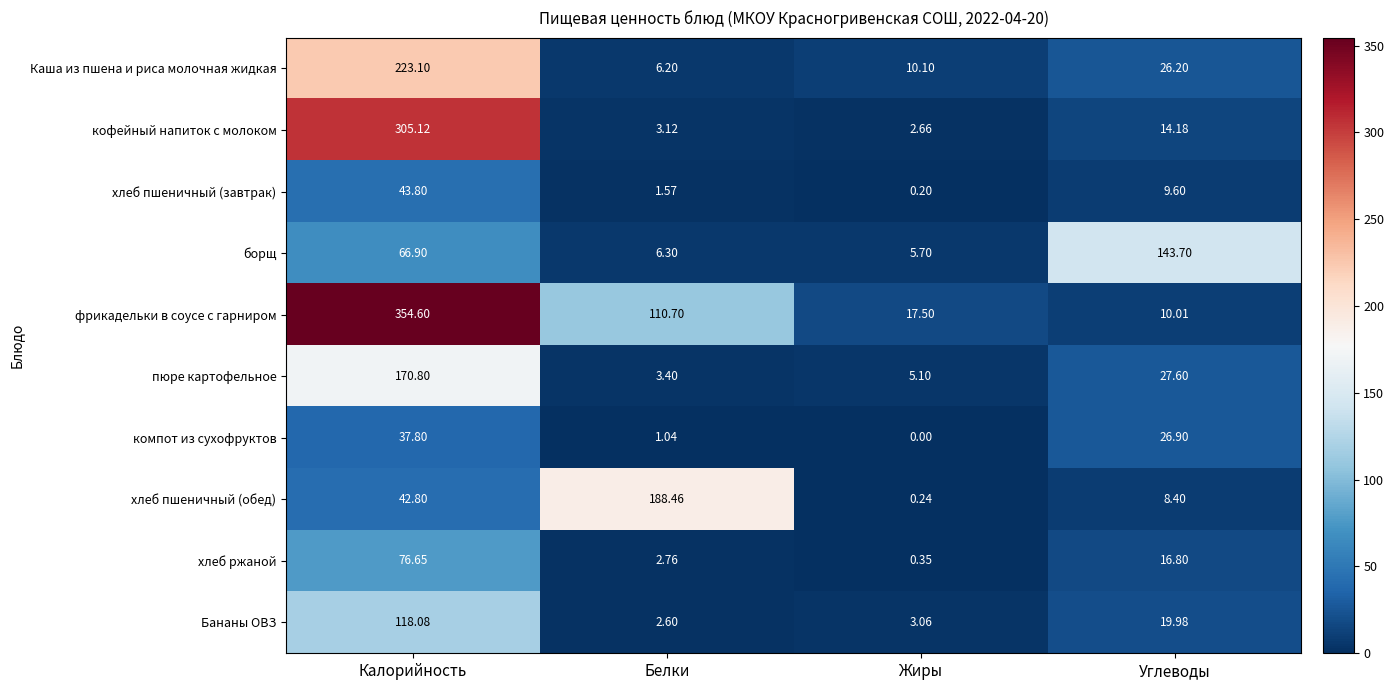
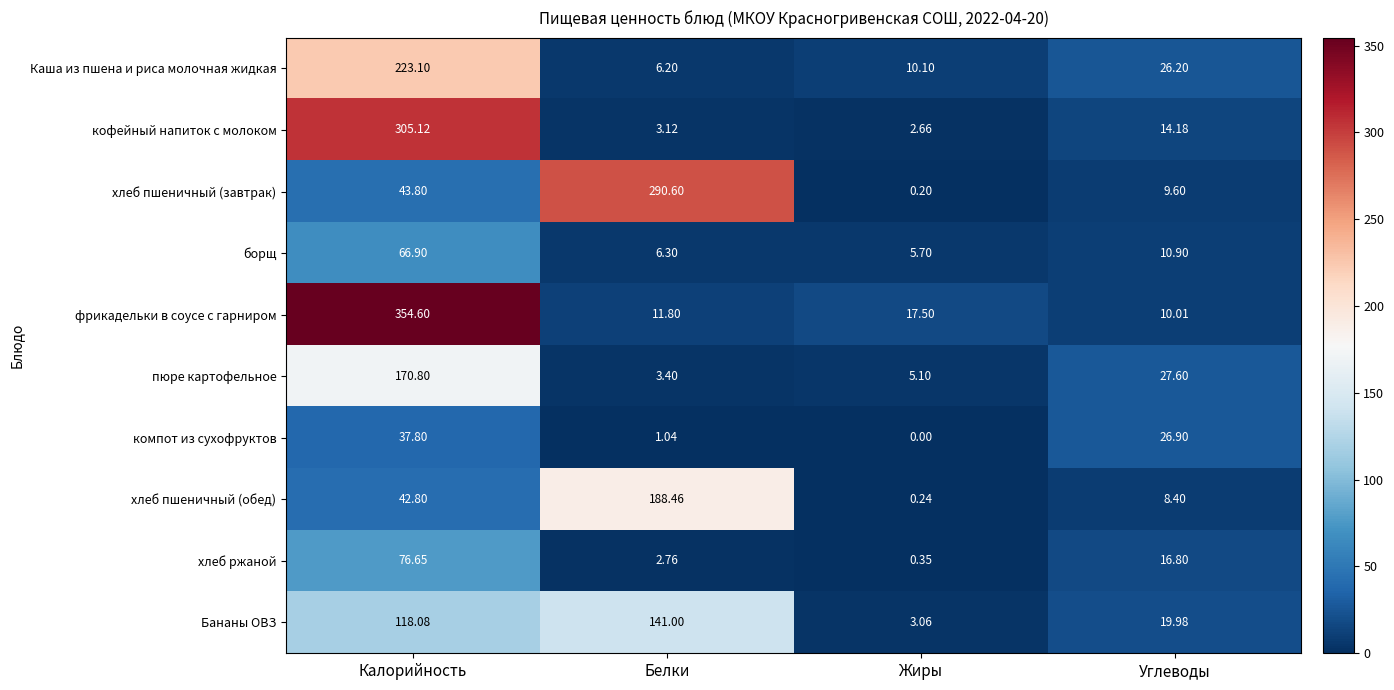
хлеб пшеничный (завтрак), Белки: 1.57 -> 290.60
борщ, Углеводы: 143.70 -> 10.90
фрикадельки в соусе с гарниром, Белки: 110.70 -> 11.80
Бананы ОВЗ, Белки: 2.60 -> 141.00
